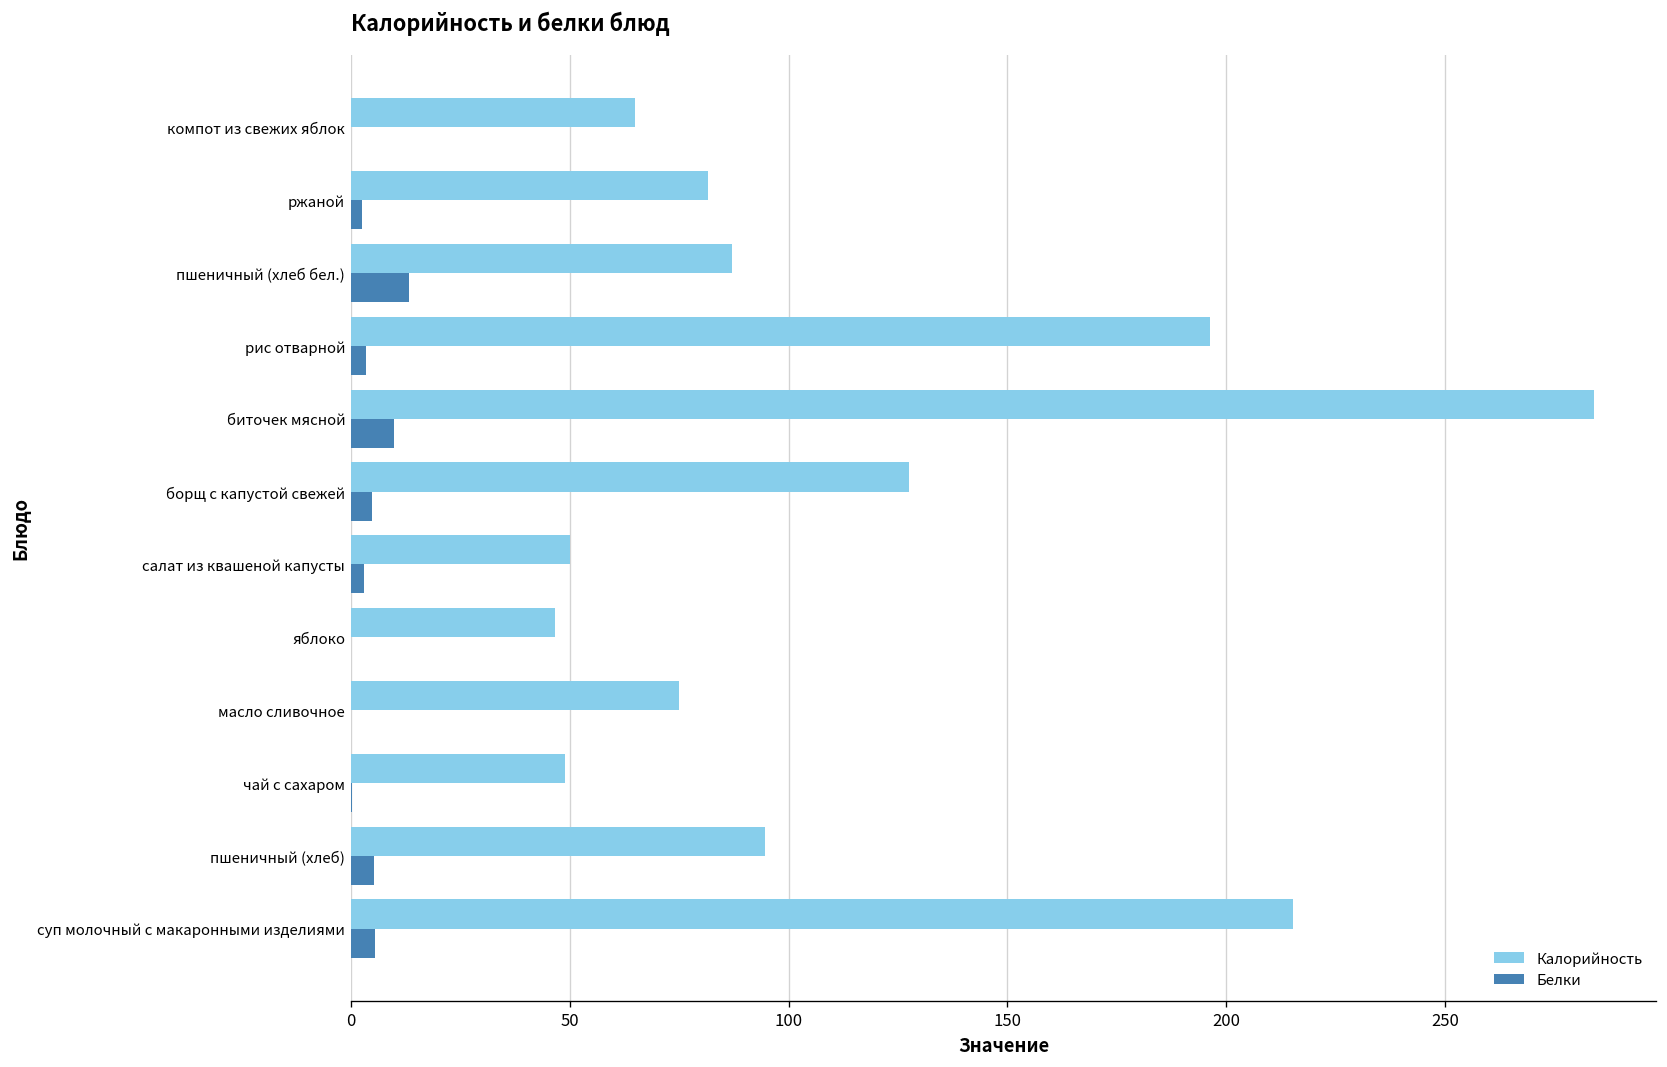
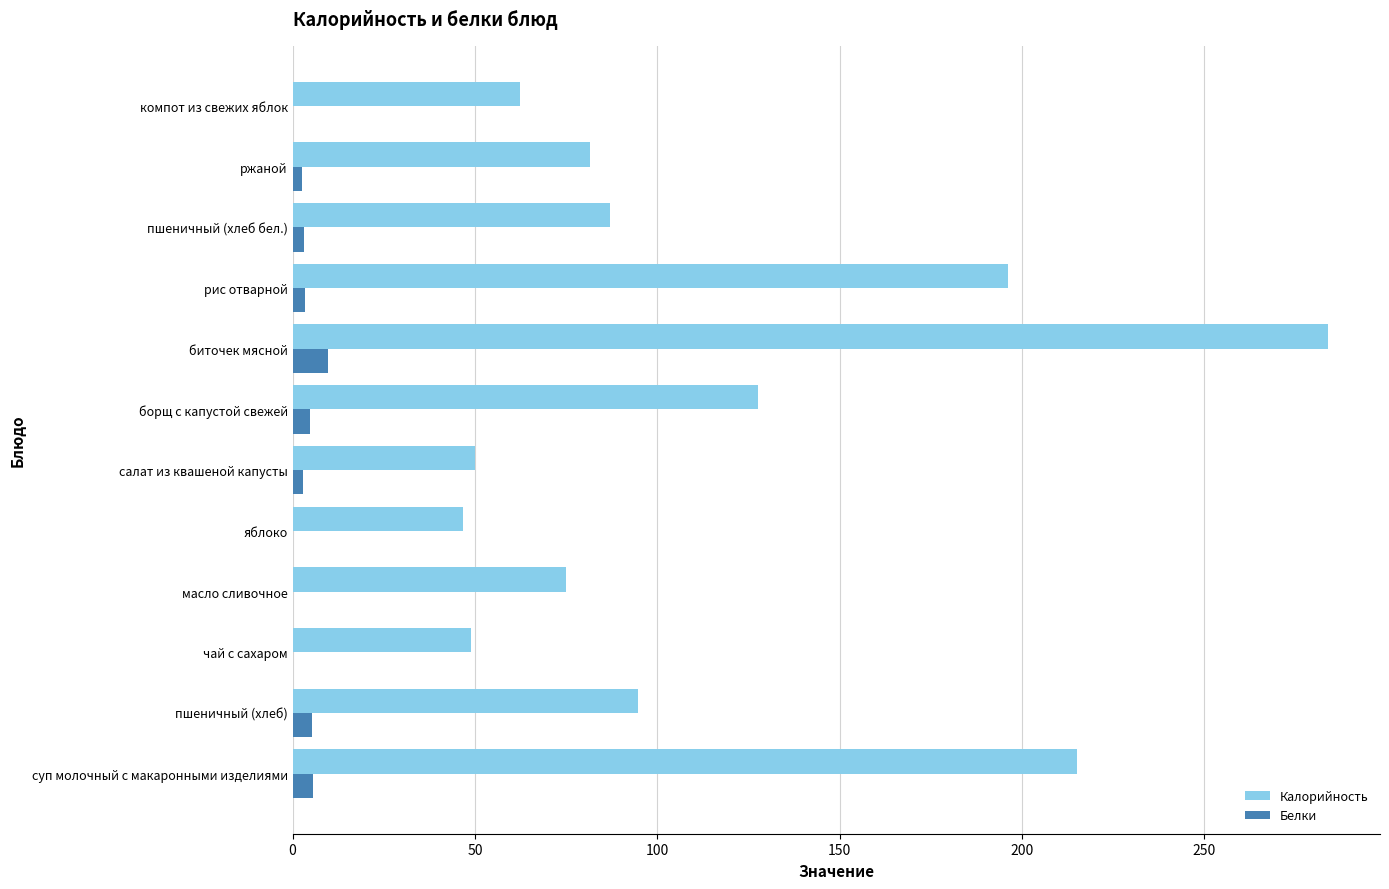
Калорийность, компот из свежих яблок: 65 -> 63
Белки, пшеничный (хлеб бел.): 13 -> 3
